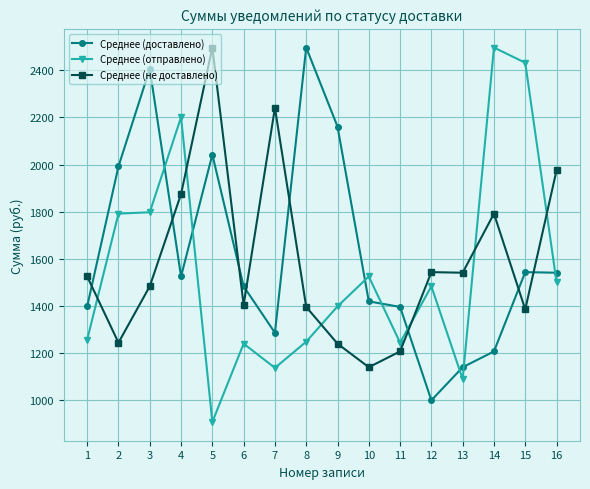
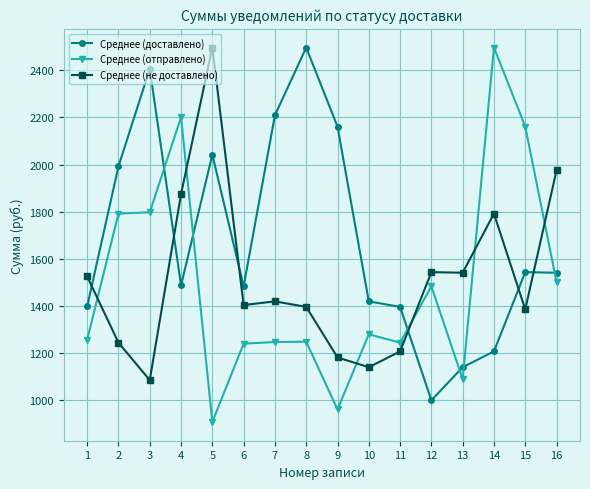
Среднее (не доставлено), 3: 1480 -> 1090
Среднее (доставлено), 4: 1530 -> 1490
Среднее (доставлено), 7: 1290 -> 2210
Среднее (отправлено), 7: 1140 -> 1250
Среднее (не доставлено), 7: 2240 -> 1420
Среднее (отправлено), 9: 1400 -> 960
Среднее (не доставлено), 9: 1240 -> 1180
Среднее (отправлено), 10: 1530 -> 1280
Среднее (отправлено), 15: 2430 -> 2160
